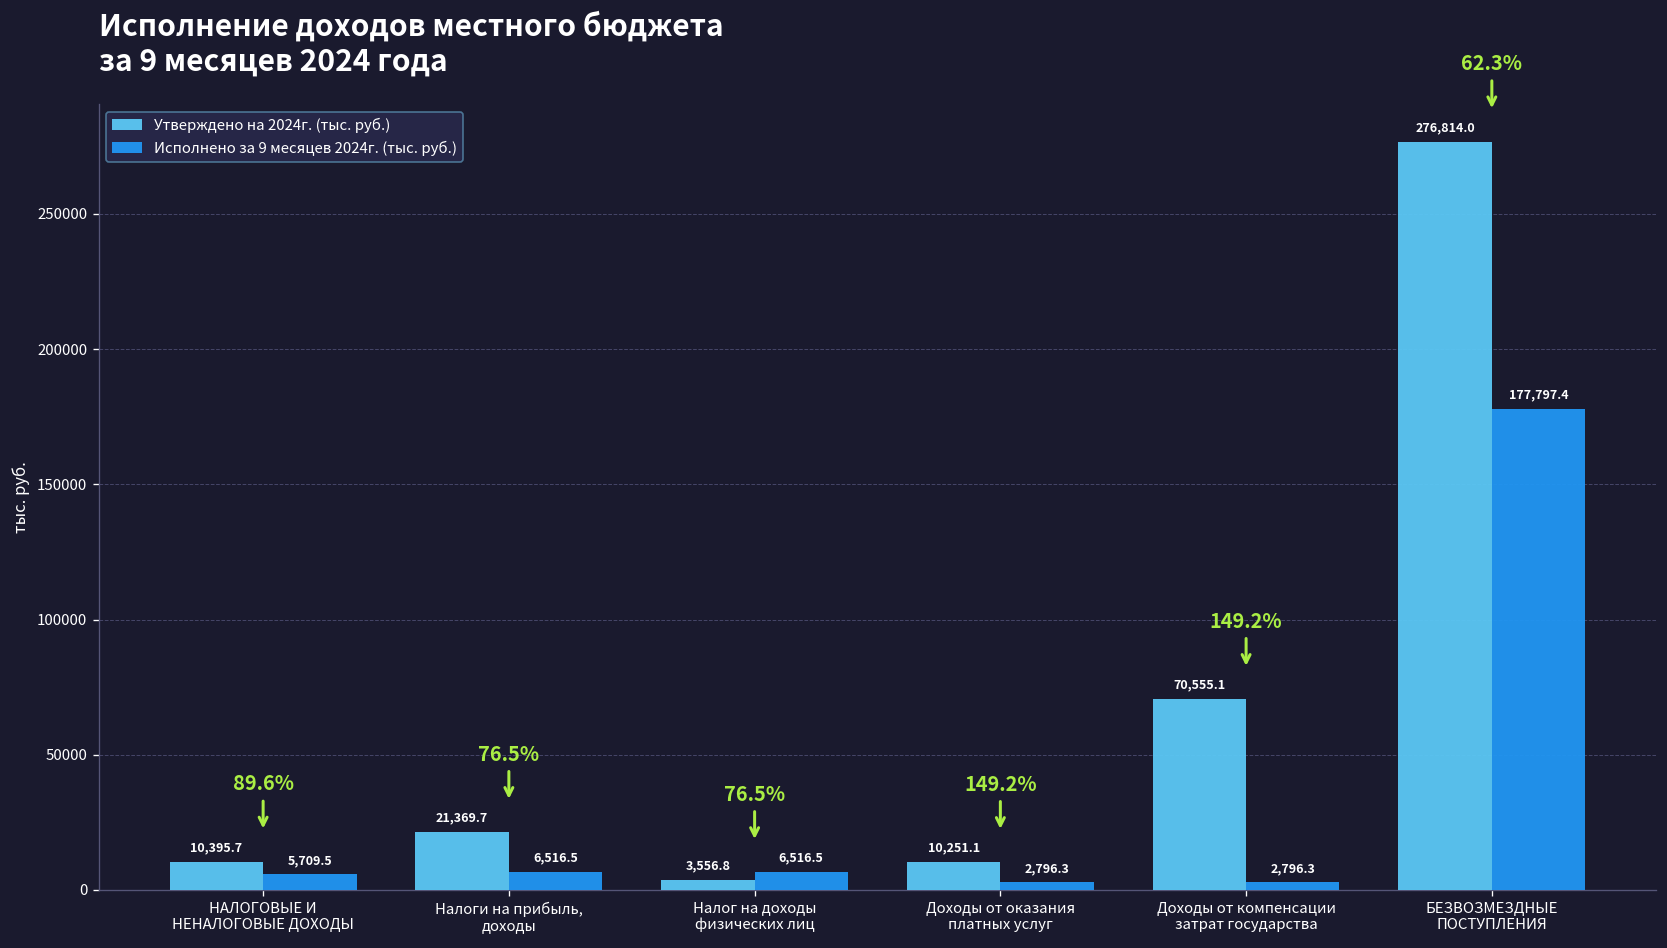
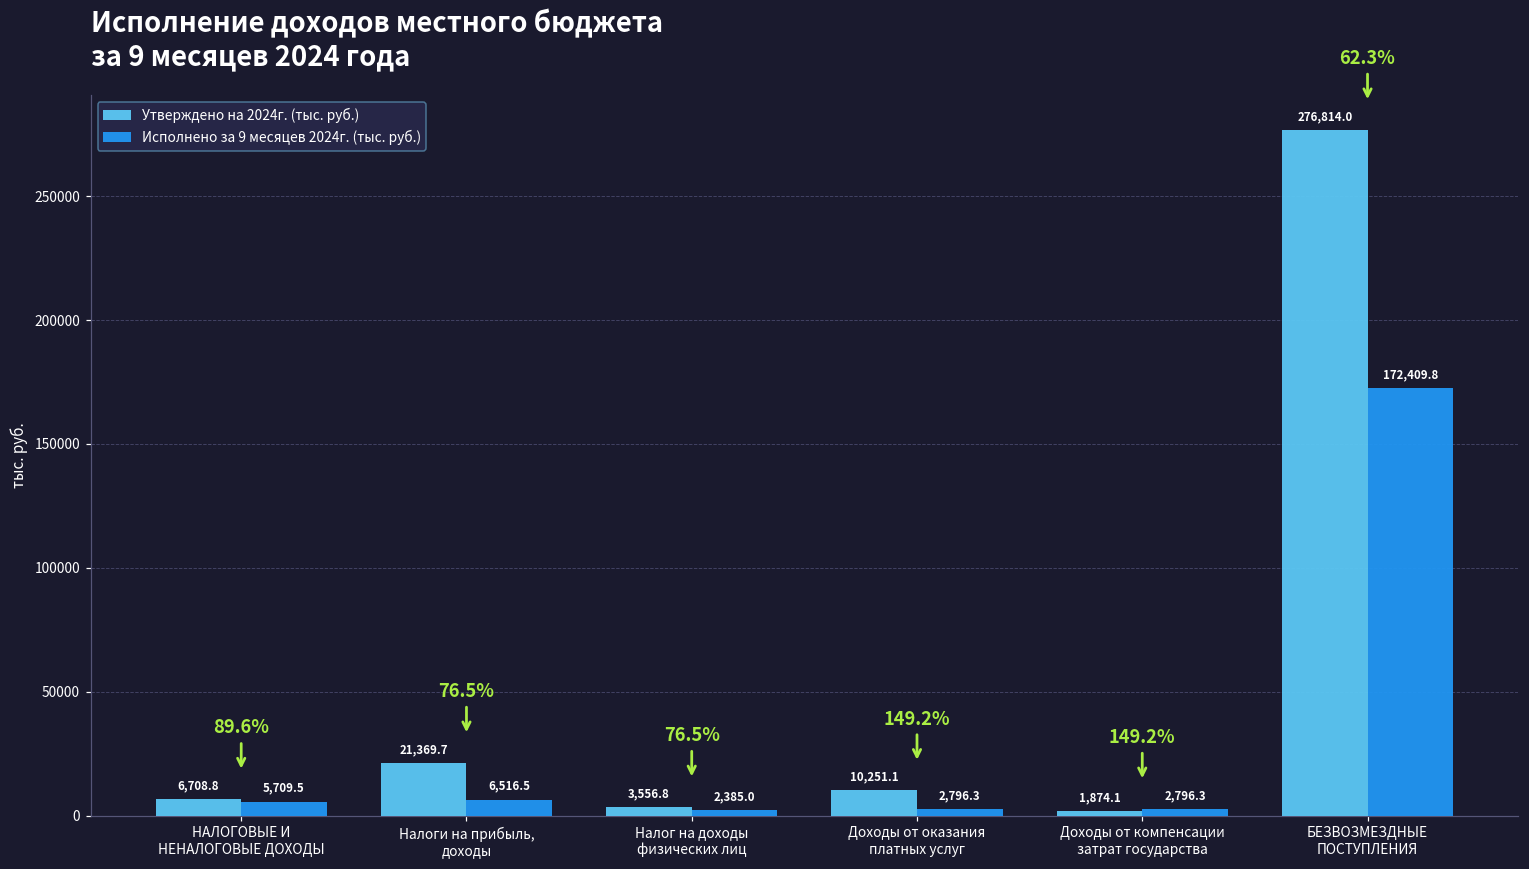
Утверждено на 2024г. (тыс. руб.), НАЛОГОВЫЕ И НЕНАЛОГОВЫЕ ДОХОДЫ: 10,395.7 -> 6,708.8
Исполнено за 9 месяцев 2024г. (тыс. руб.), Налог на доходы физических лиц: 6,516.5 -> 2,385.0
Утверждено на 2024г. (тыс. руб.), Доходы от компенсации затрат государства: 70,555.1 -> 1,874.1
Исполнено за 9 месяцев 2024г. (тыс. руб.), БЕЗВОЗМЕЗДНЫЕ ПОСТУПЛЕНИЯ: 177,797.4 -> 172,409.8
